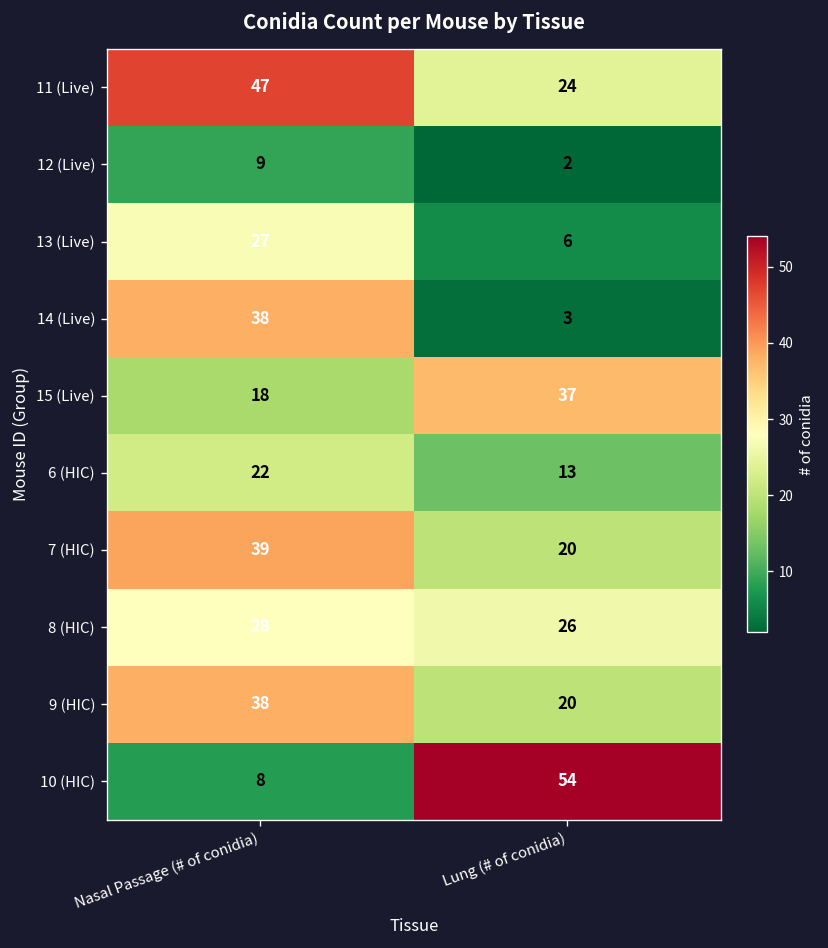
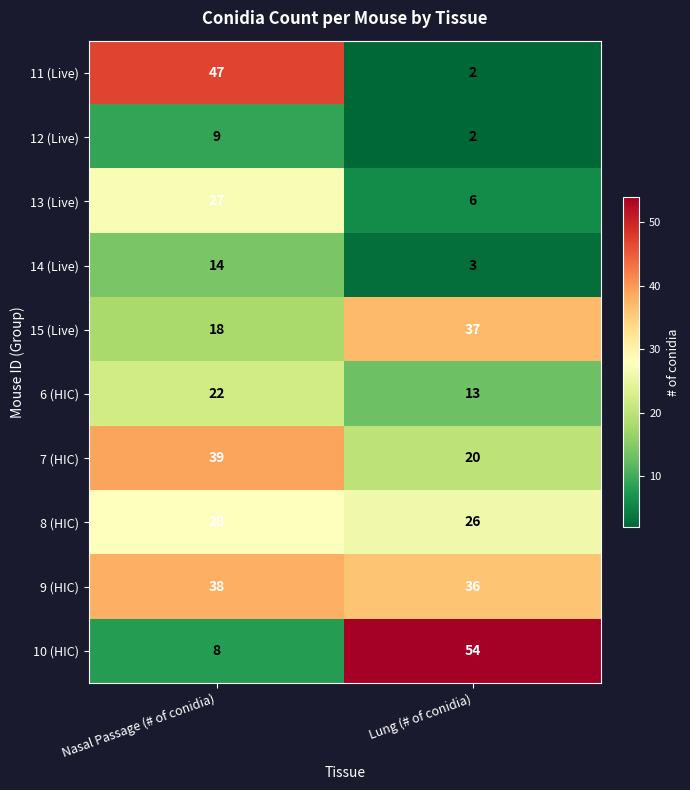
11 (Live), Lung (# of conidia): 24 -> 2
14 (Live), Nasal Passage (# of conidia): 38 -> 14
9 (HIC), Lung (# of conidia): 20 -> 36
